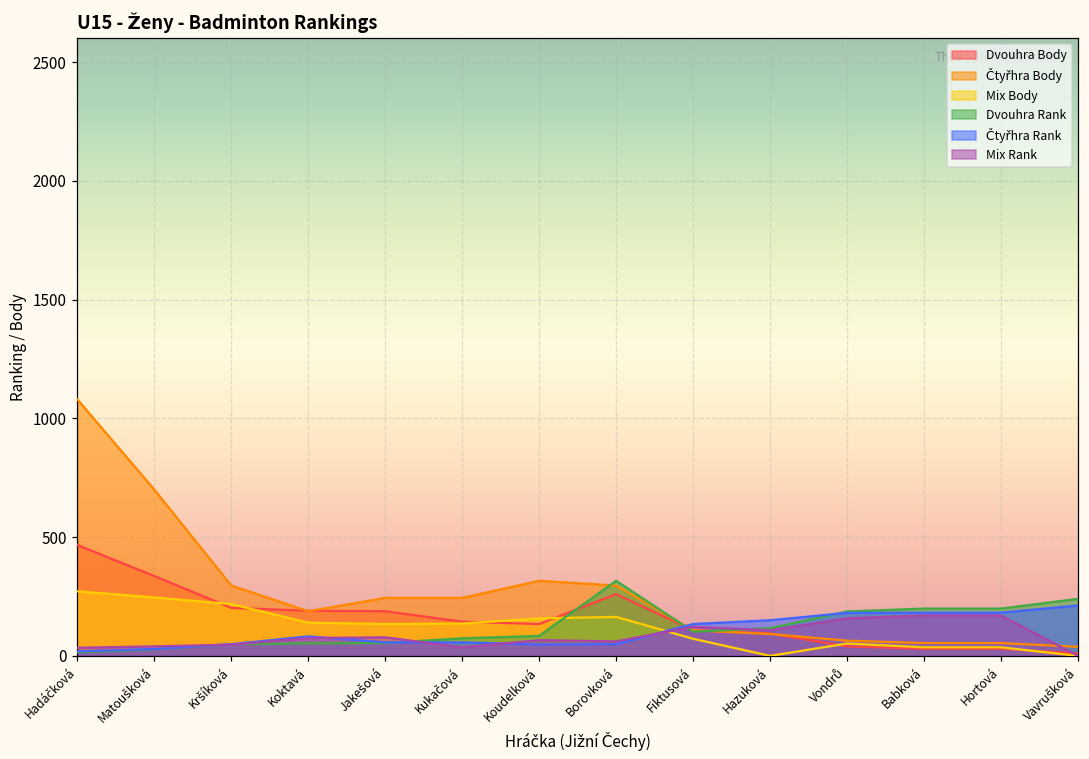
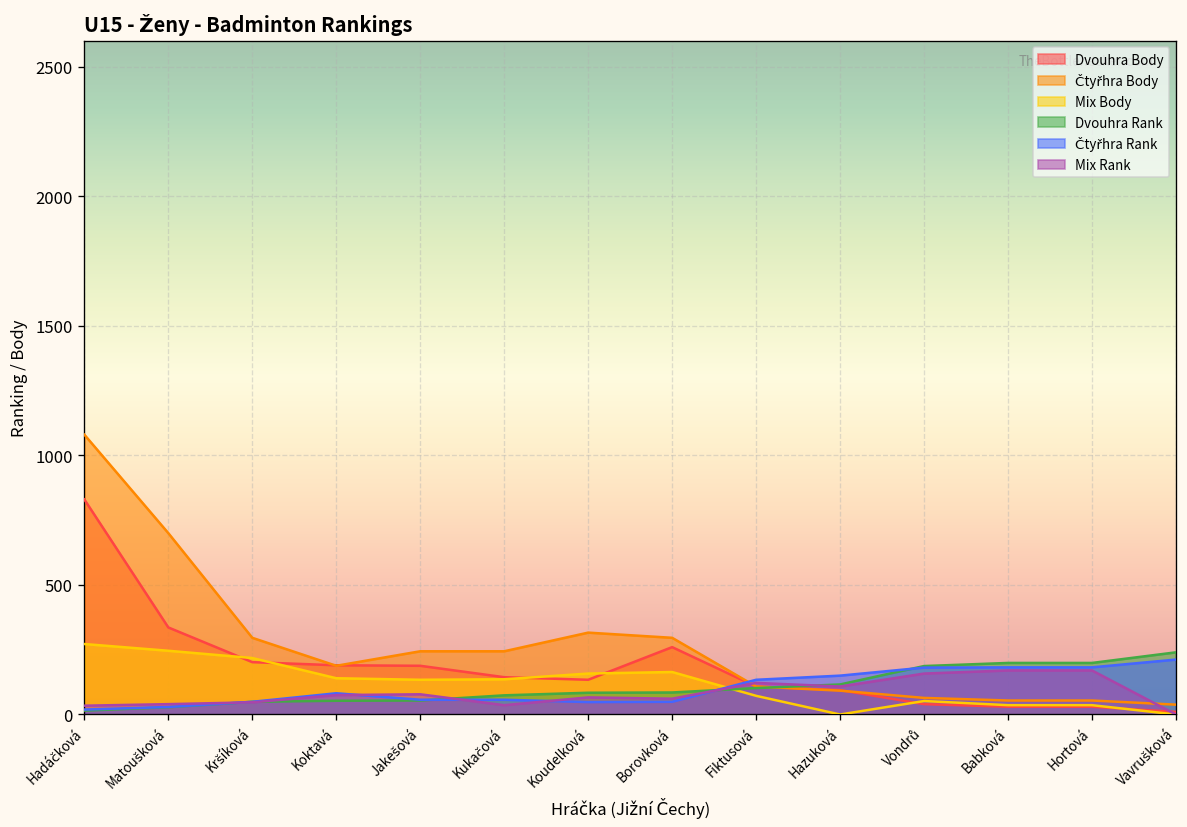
Dvouhra Body, Hadáčková: 470 -> 830
Dvouhra Rank, Borovková: 320 -> 90
